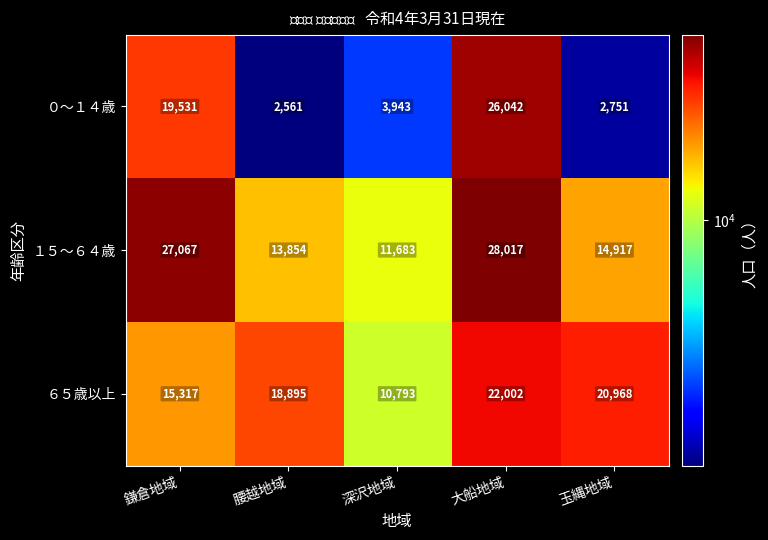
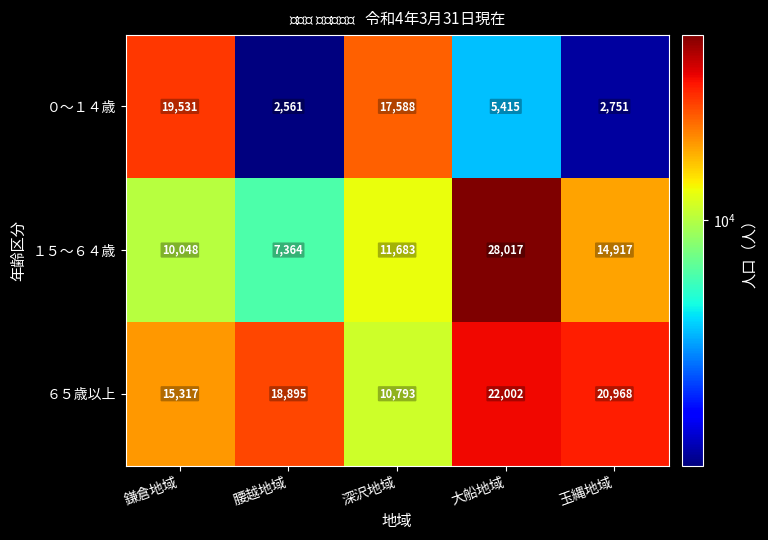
０～１４歳, 深沢地域: 3,943 -> 17,588
０～１４歳, 大船地域: 26,042 -> 5,415
１５～６４歳, 鎌倉地域: 27,067 -> 10,048
１５～６４歳, 腰越地域: 13,854 -> 7,364
